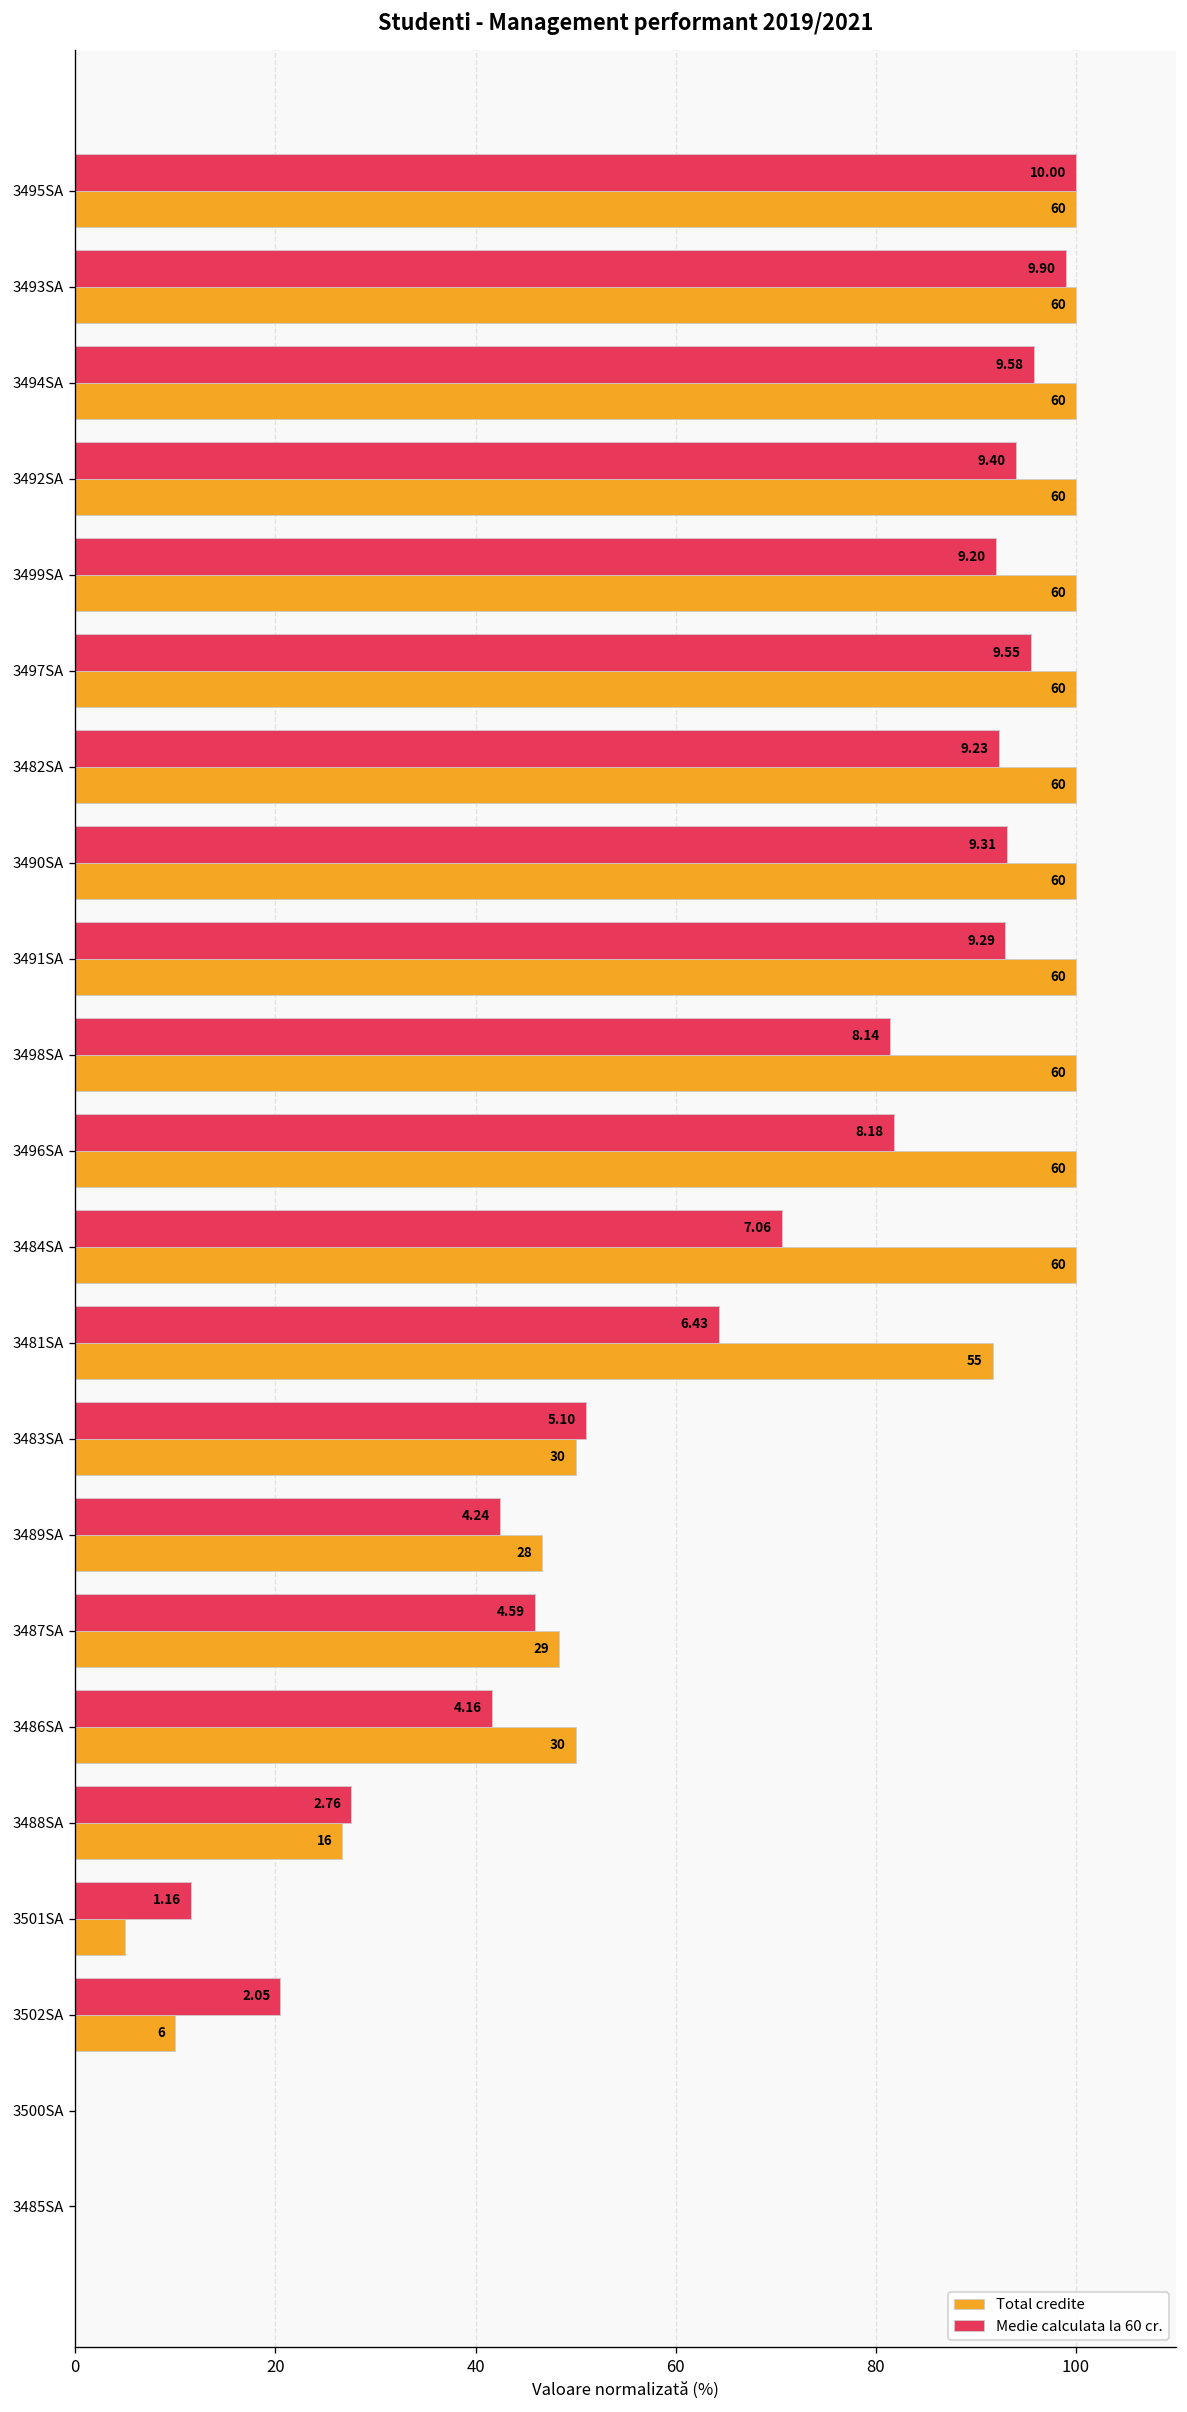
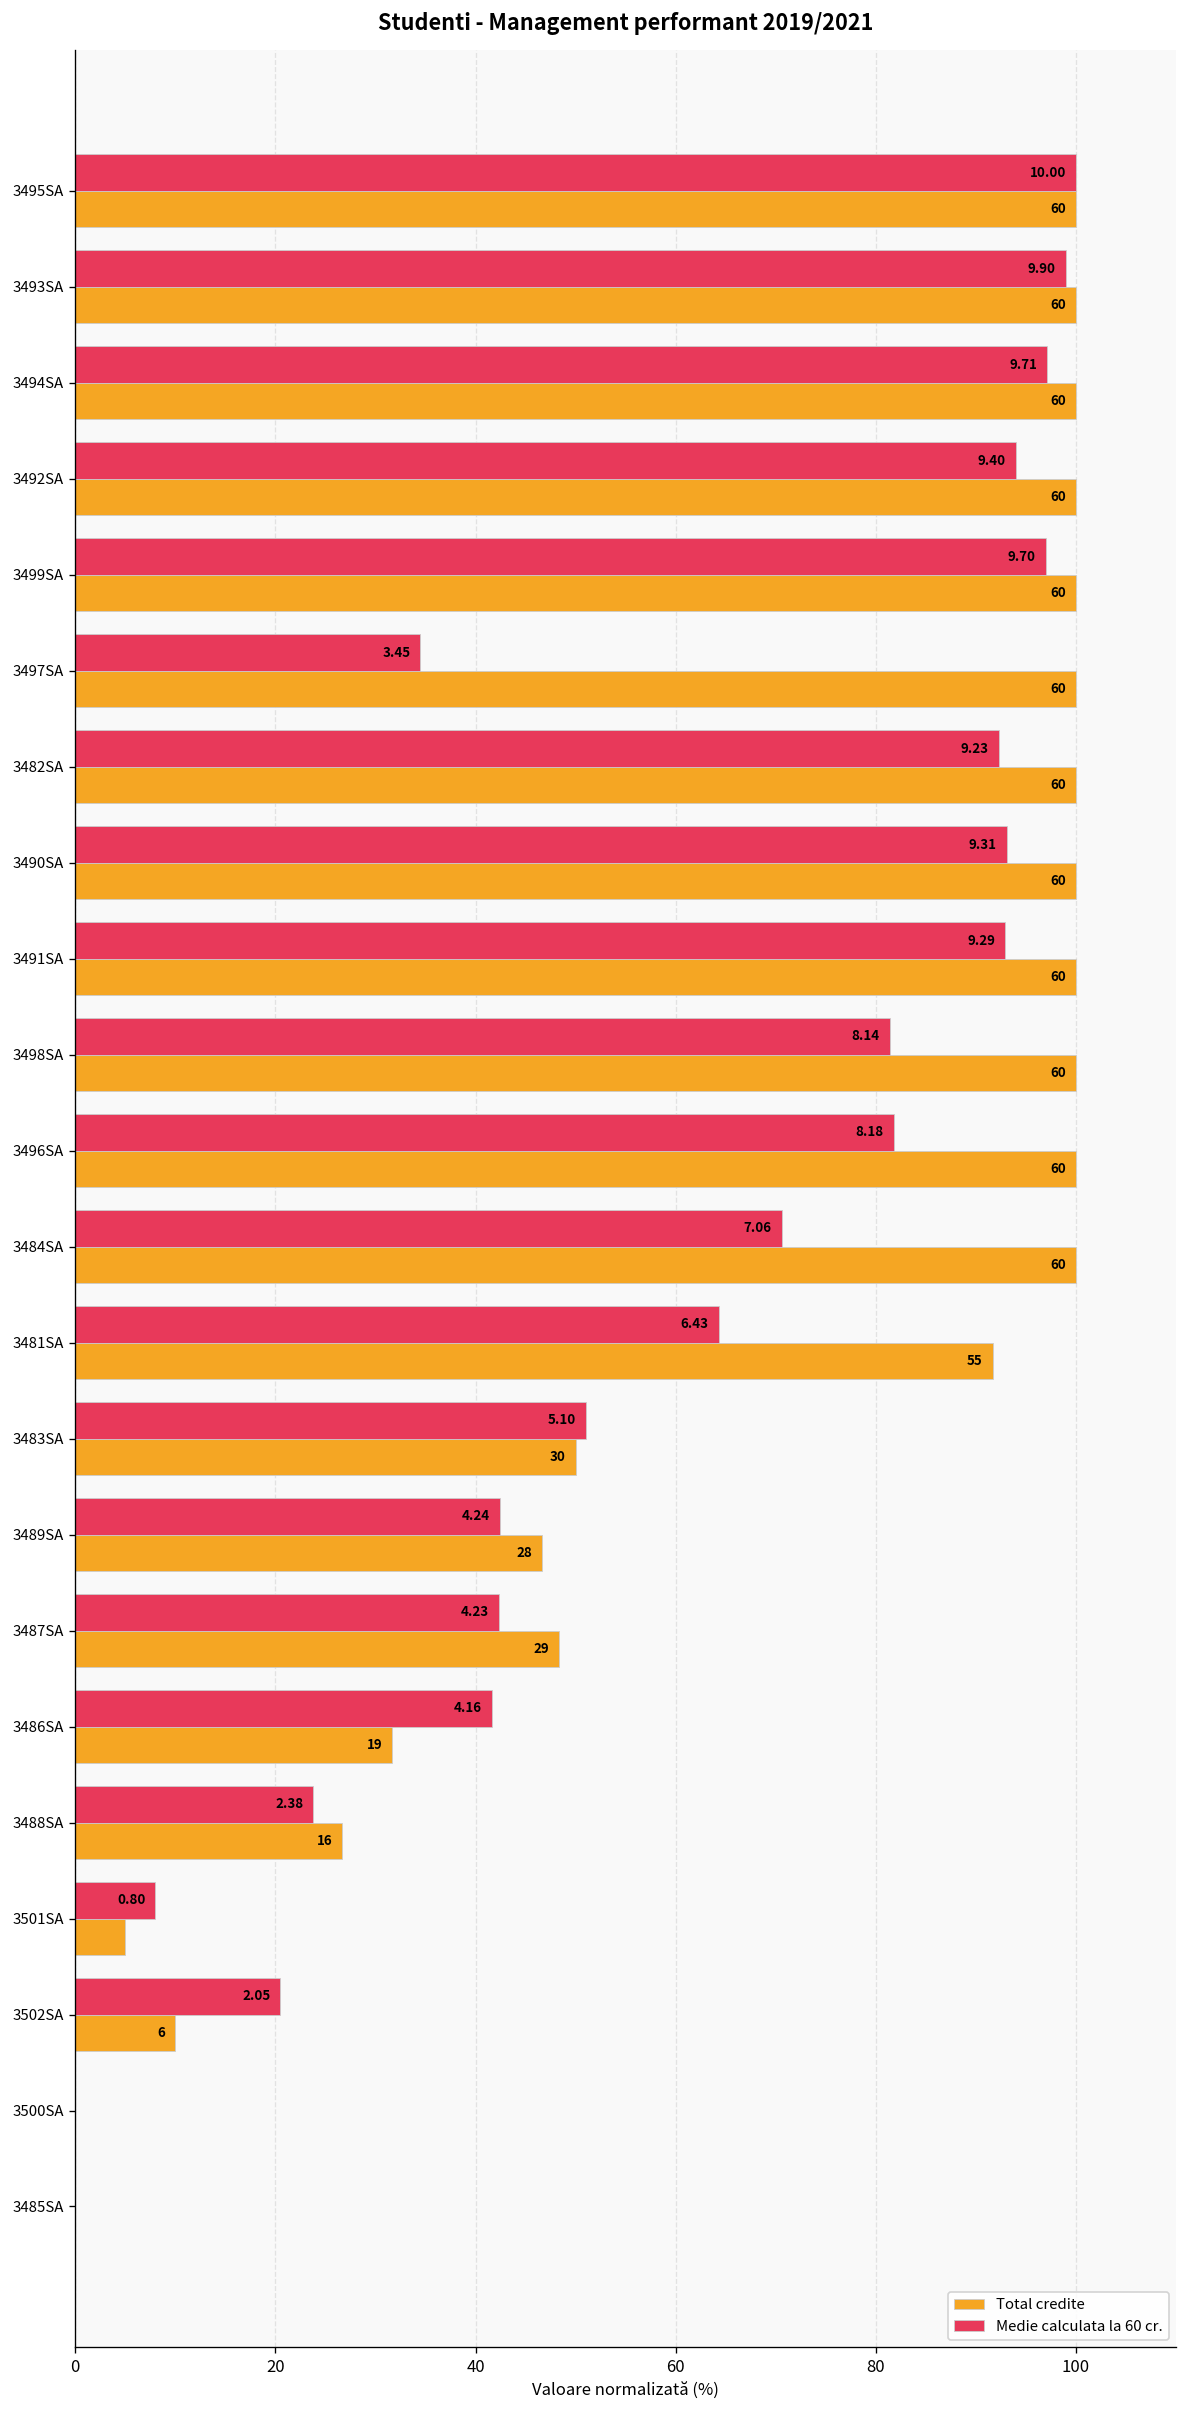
Medie calculata la 60 cr., 3494SA: 9.58 -> 9.71
Medie calculata la 60 cr., 3499SA: 9.20 -> 9.70
Medie calculata la 60 cr., 3497SA: 9.55 -> 3.45
Medie calculata la 60 cr., 3487SA: 4.59 -> 4.23
Total credite, 3486SA: 30 -> 19
Medie calculata la 60 cr., 3488SA: 2.76 -> 2.38
Medie calculata la 60 cr., 3501SA: 1.16 -> 0.80
